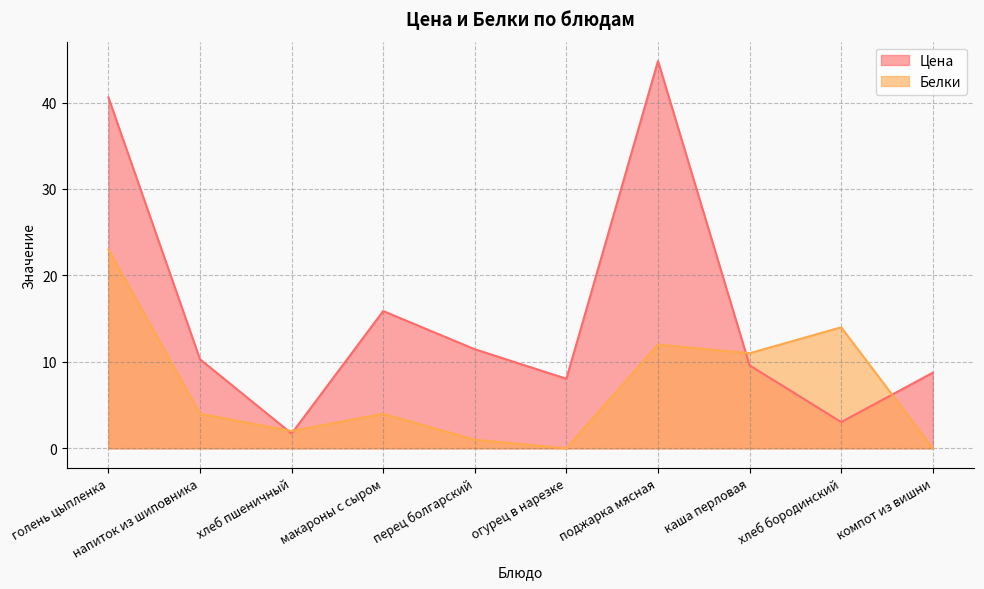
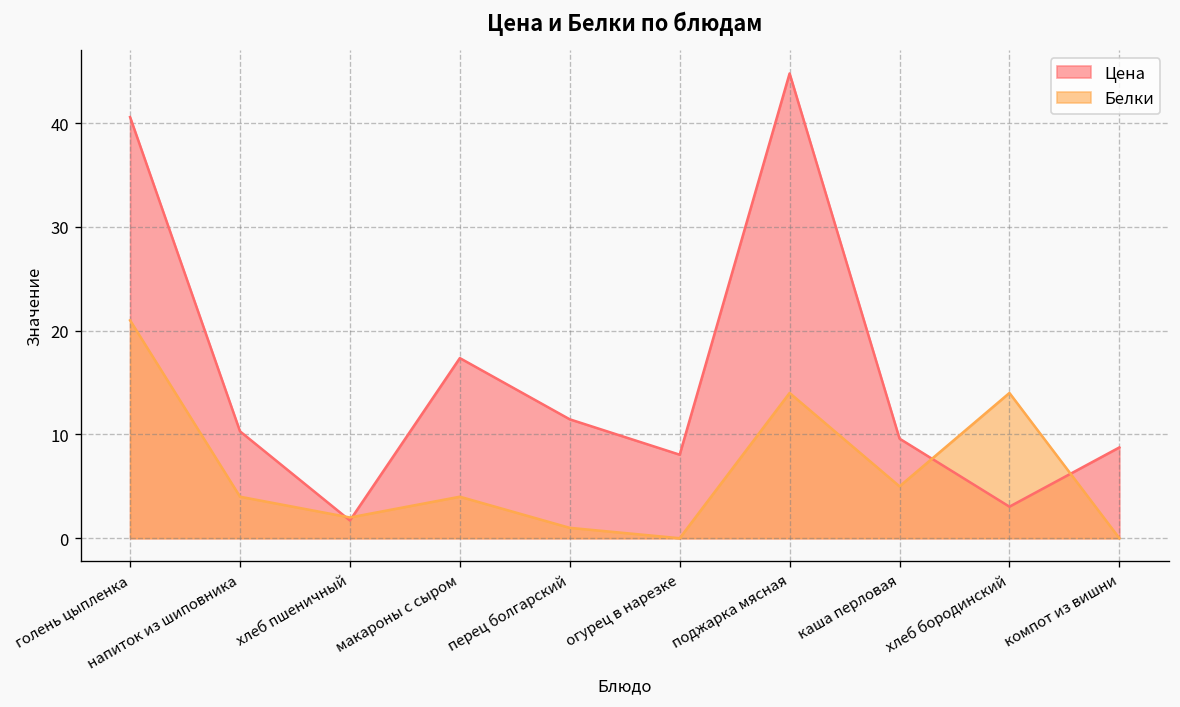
Белки, голень цыпленка: 23 -> 21
Цена, макароны с сыром: 16 -> 17
Белки, поджарка мясная: 12 -> 14
Белки, каша перловая: 11 -> 5
